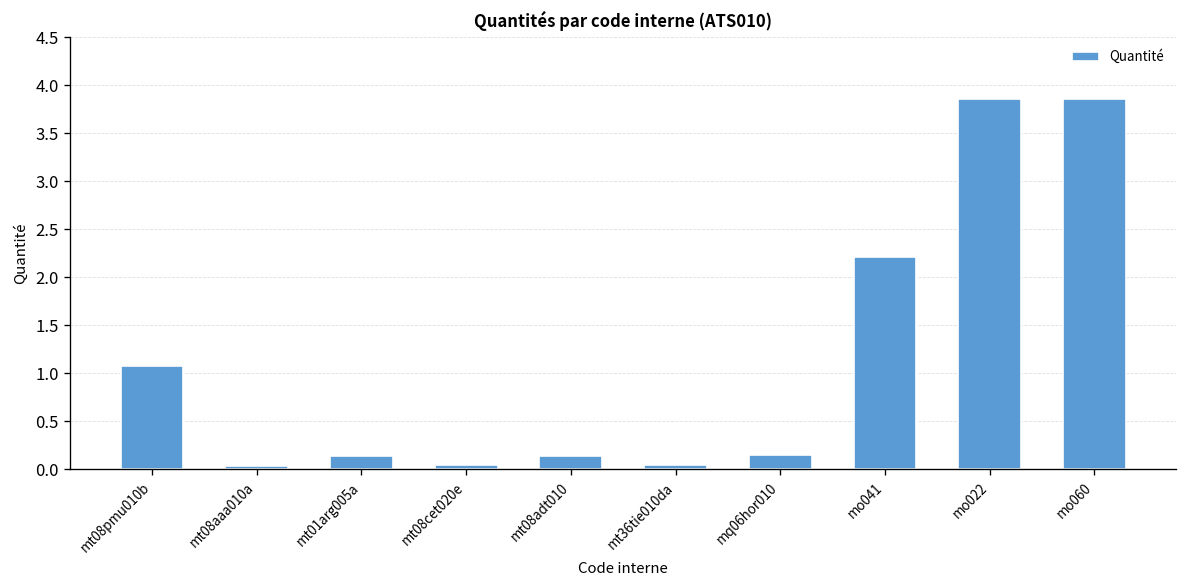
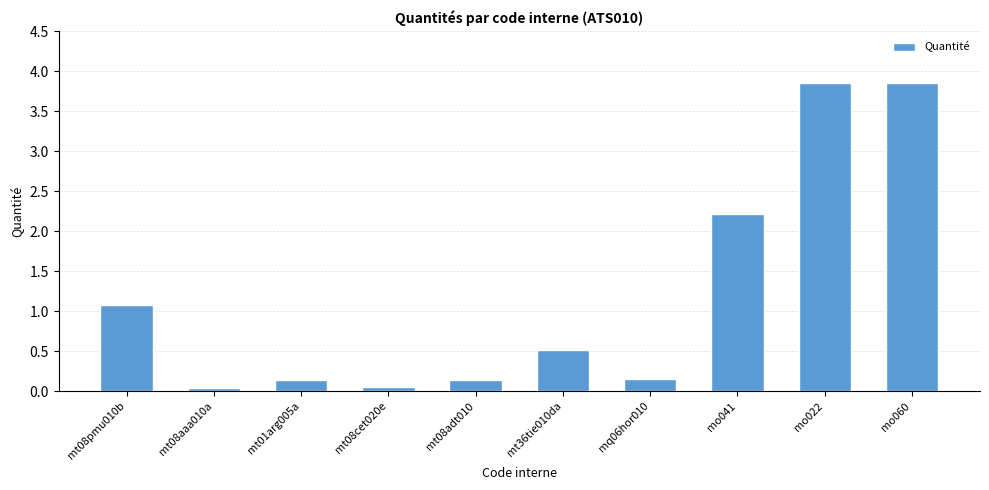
mt36tie010da: 0.1 -> 0.5
